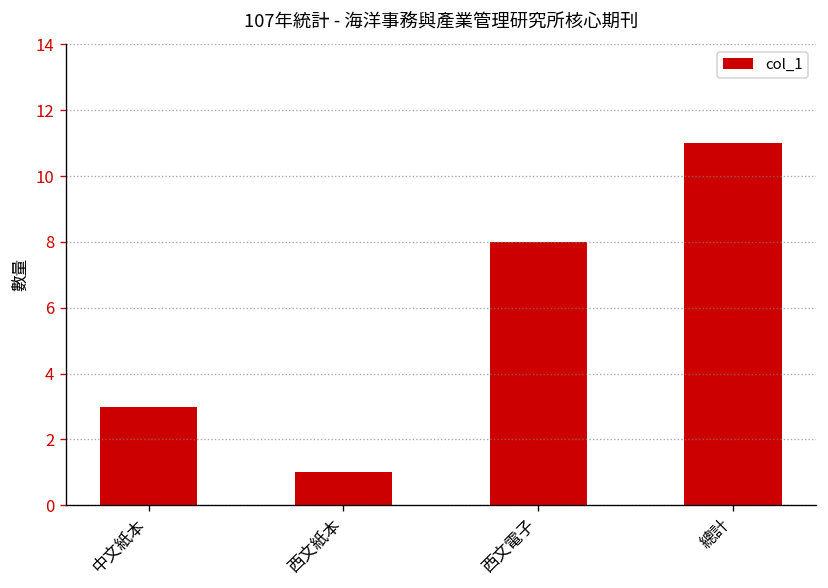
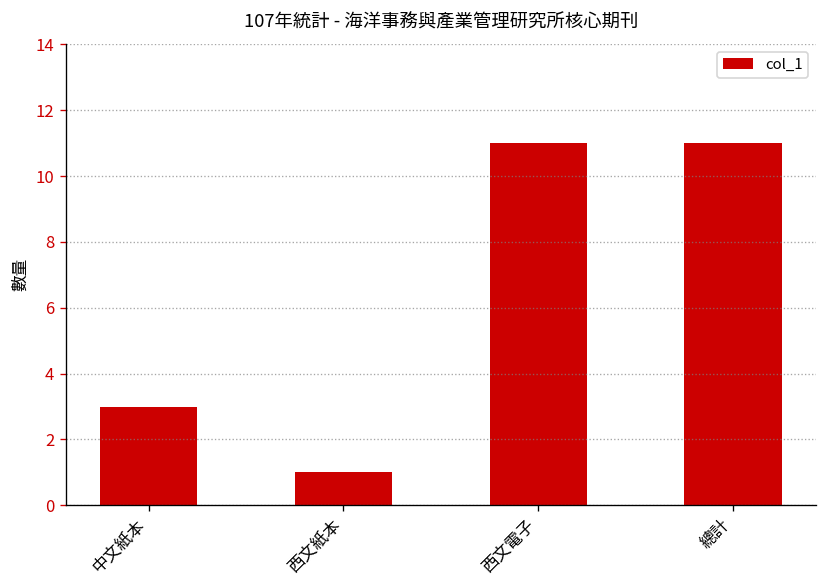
西文電子: 8 -> 11
